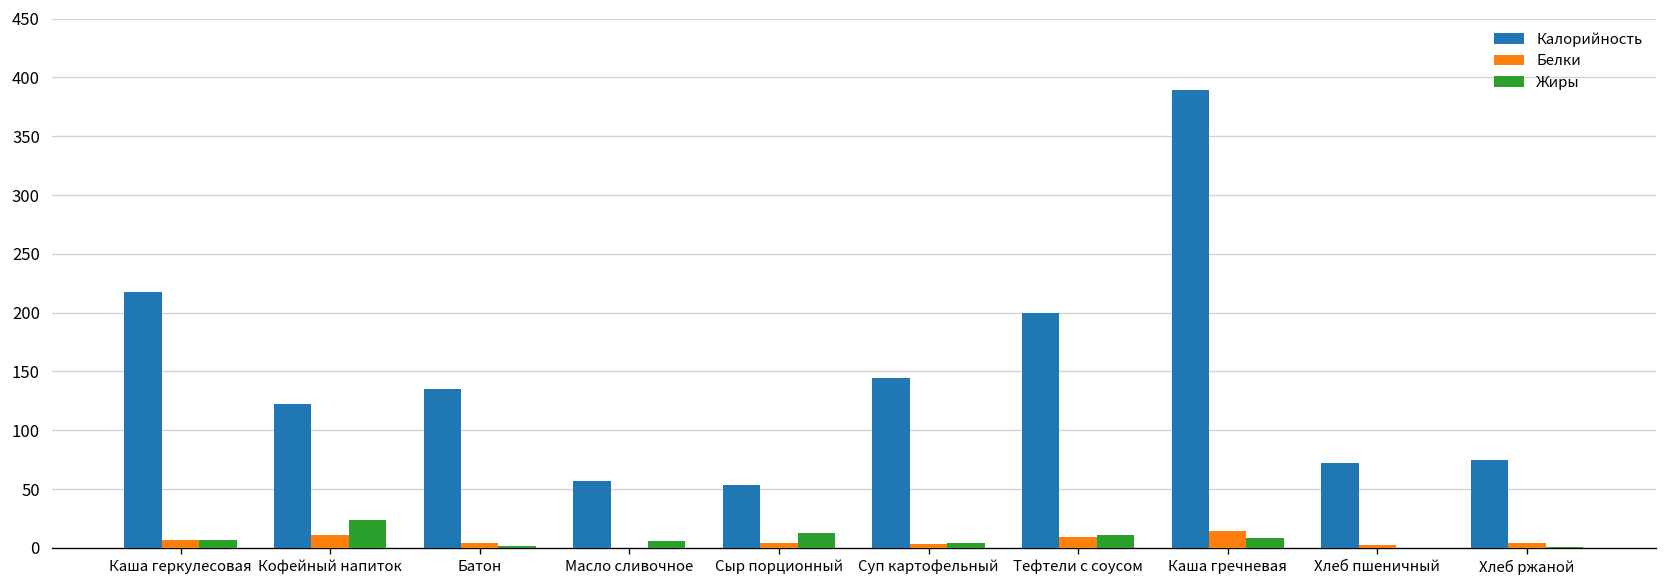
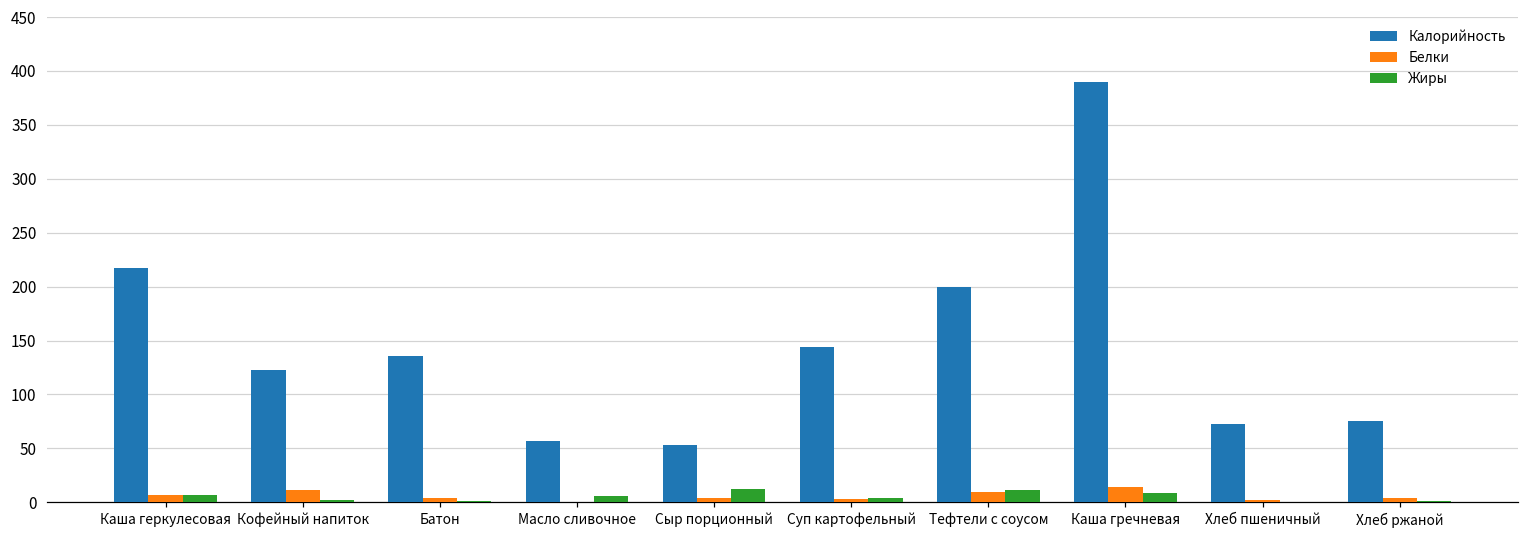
Жиры, Кофейный напиток: 20 -> 0
